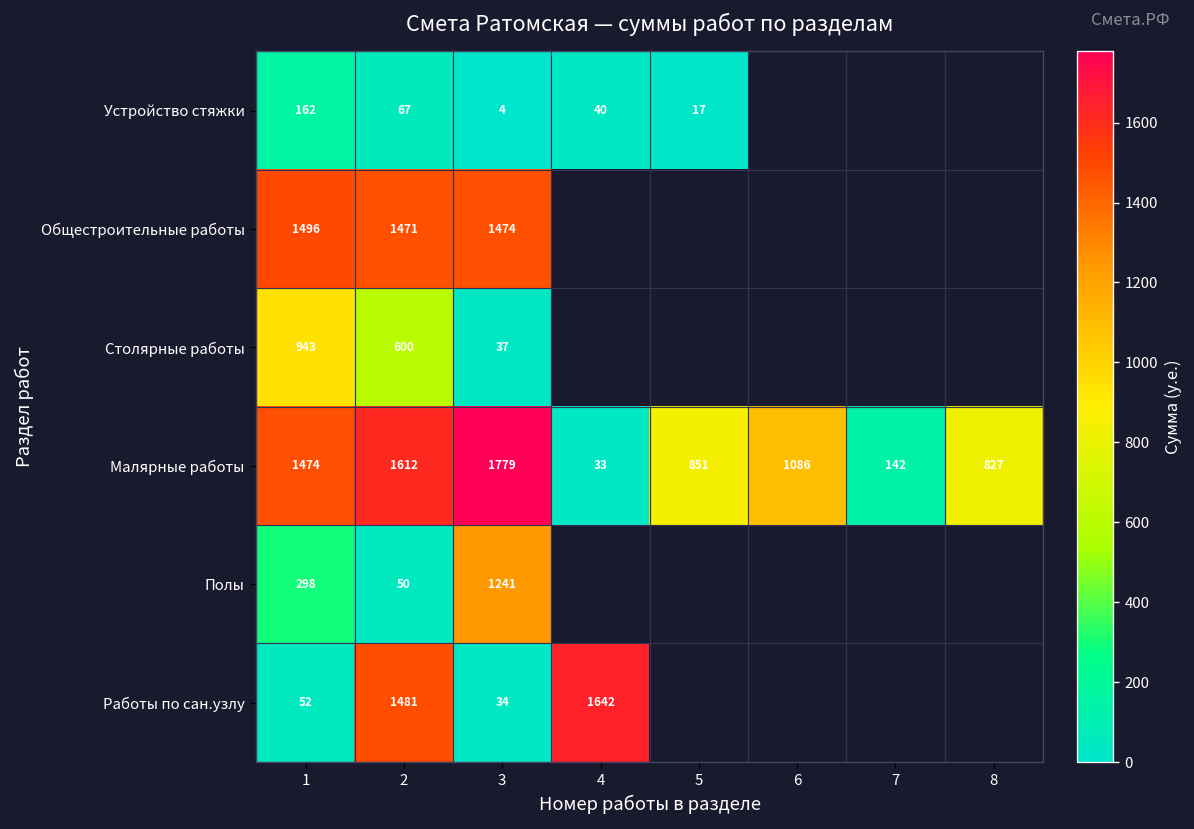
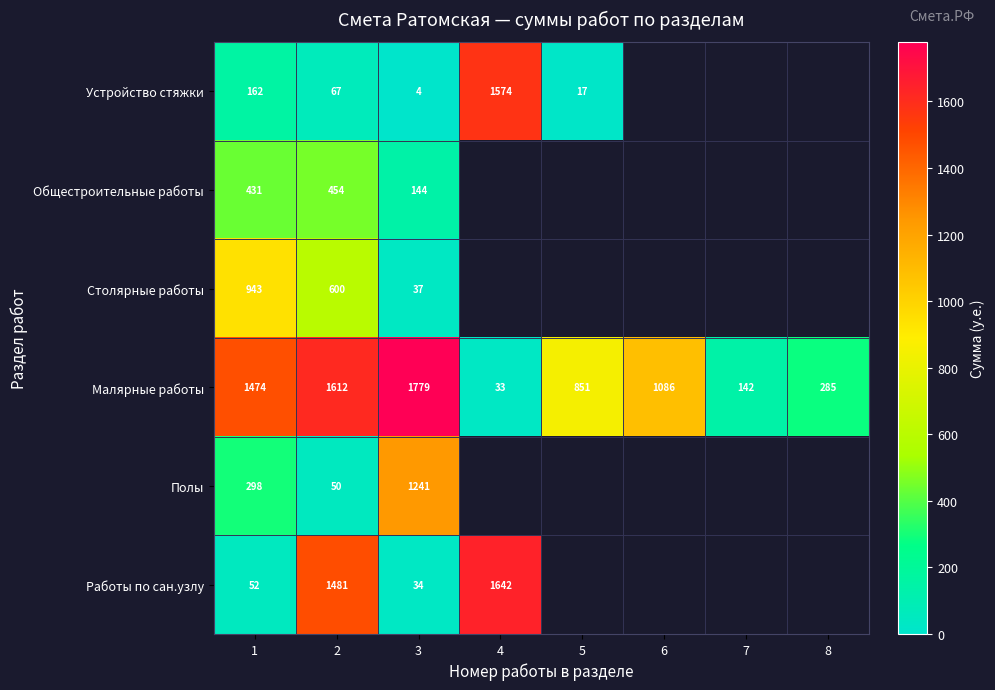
Устройство стяжки, 4: 40 -> 1574
Общестроительные работы, 1: 1496 -> 431
Общестроительные работы, 2: 1471 -> 454
Общестроительные работы, 3: 1474 -> 144
Малярные работы, 8: 827 -> 285
